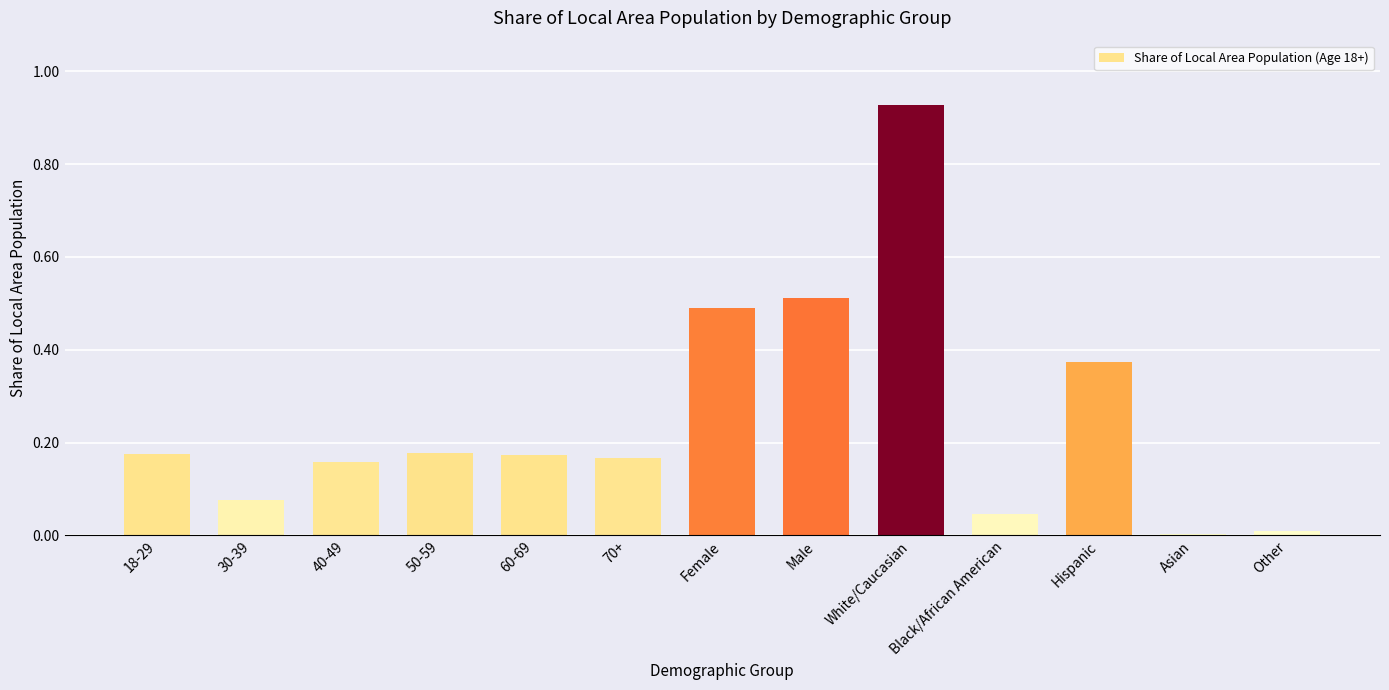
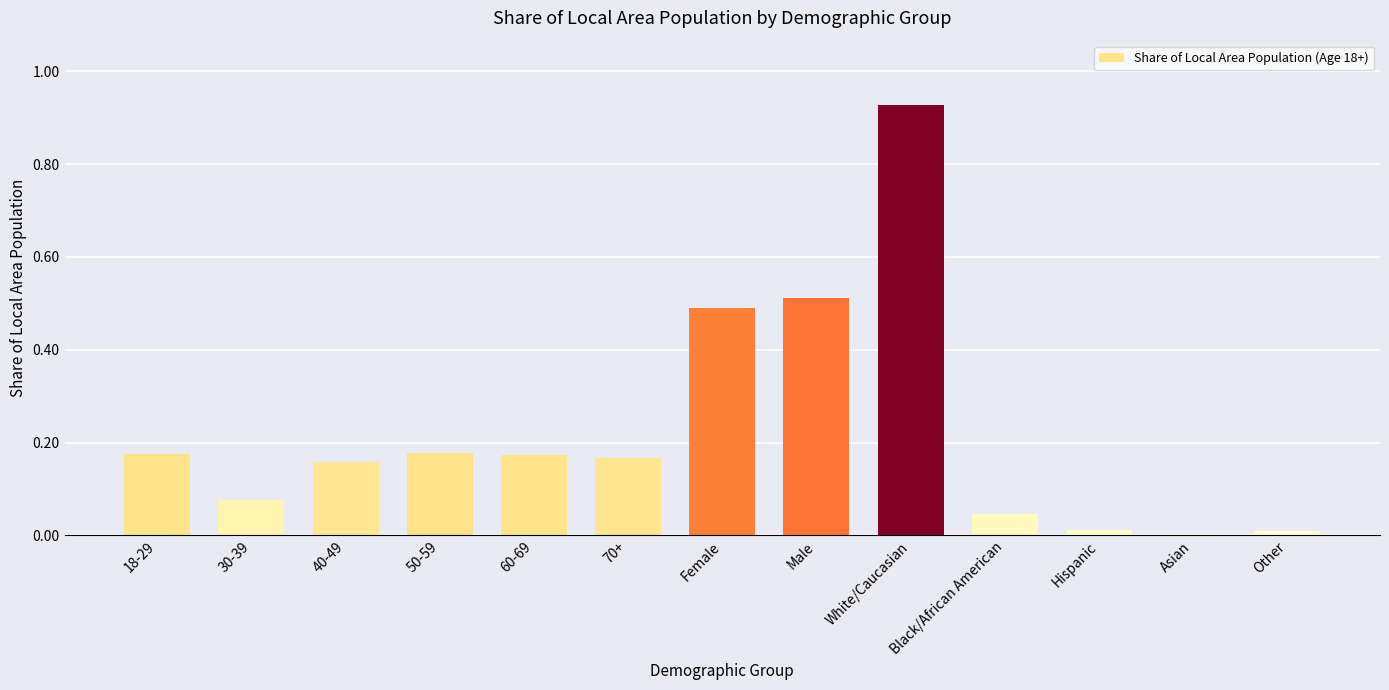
Hispanic: 0.37 -> 0.01
